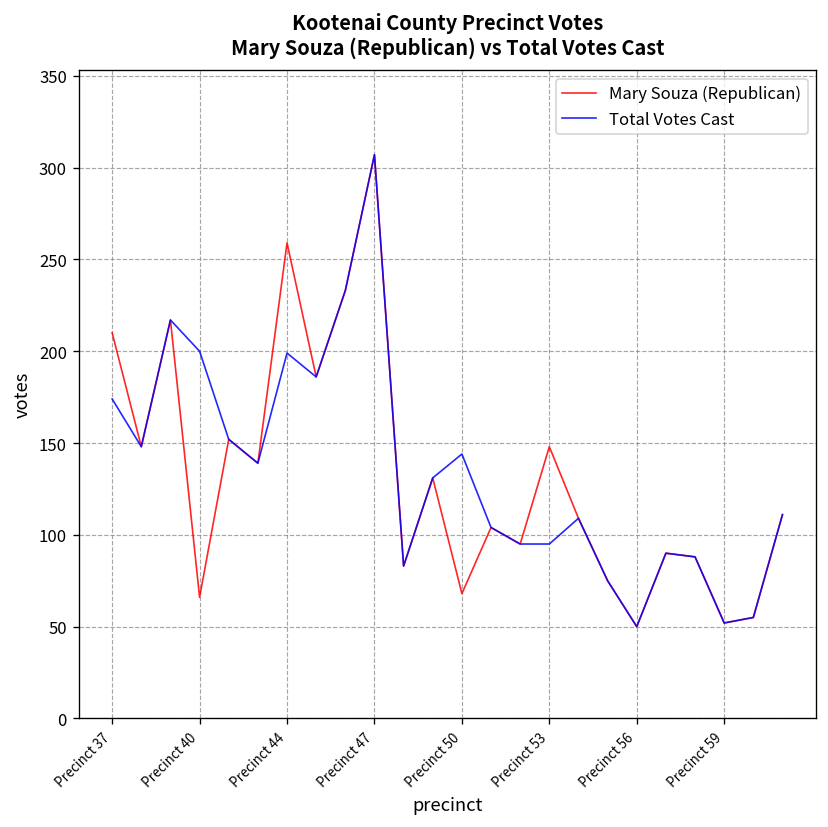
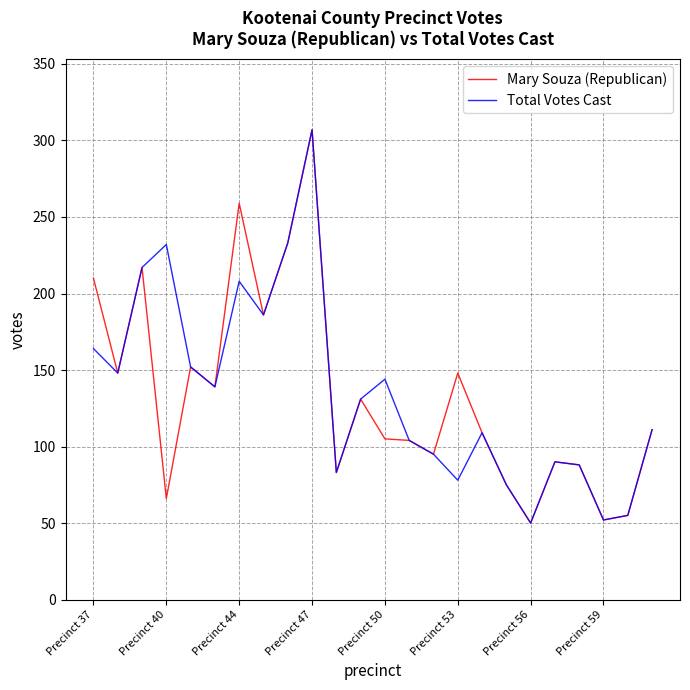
Total Votes Cast, Precinct 37: 174 -> 164
Total Votes Cast, Precinct 40: 200 -> 232
Total Votes Cast, Precinct 44: 199 -> 208
Mary Souza (Republican), Precinct 50: 68 -> 105
Total Votes Cast, Precinct 53: 95 -> 78
